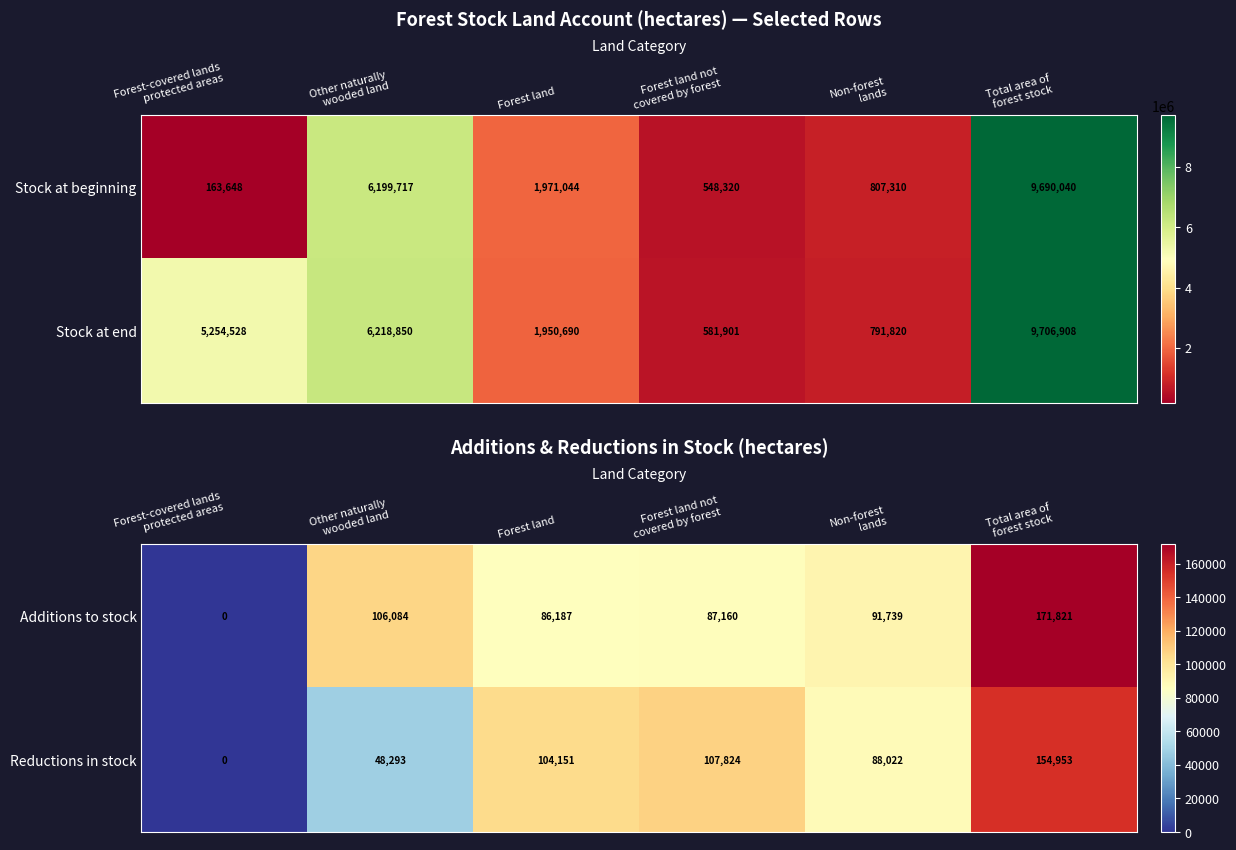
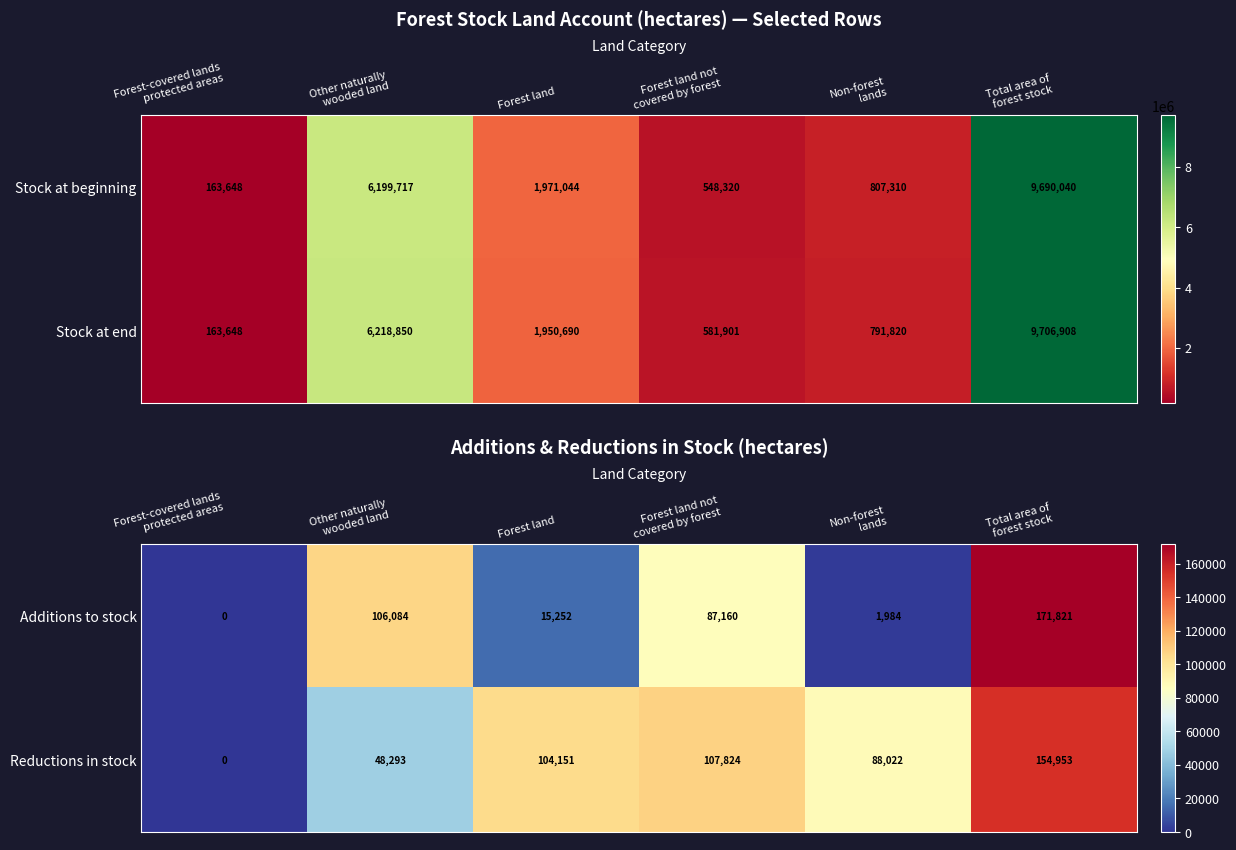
Forest Stock Land Account (hectares) — Selected Rows, Stock at end, Forest-covered lands protected areas: 5,254,528 -> 163,648
Additions & Reductions in Stock (hectares), Additions to stock, Forest land: 86,187 -> 15,252
Additions & Reductions in Stock (hectares), Additions to stock, Non-forest lands: 91,739 -> 1,984
